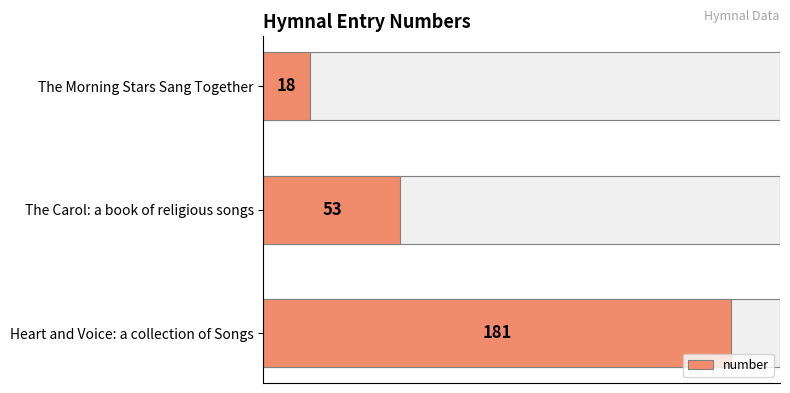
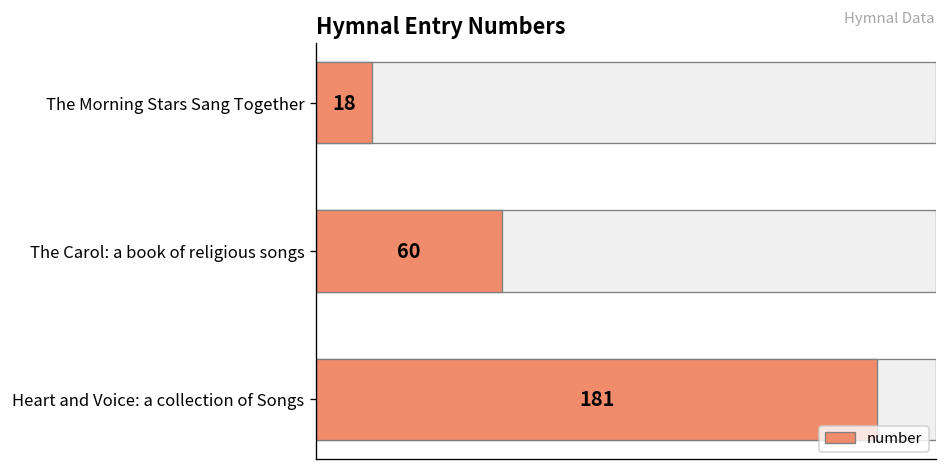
number, The Carol: a book of religious songs: 53 -> 60
